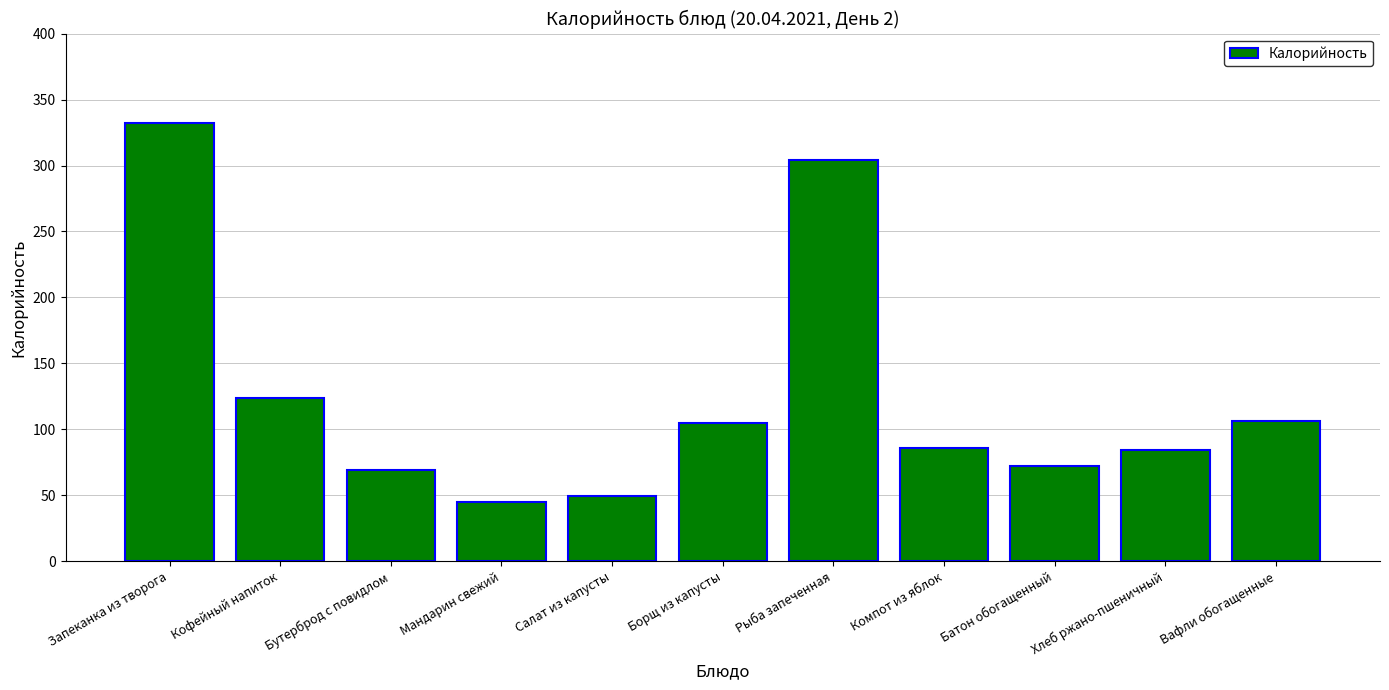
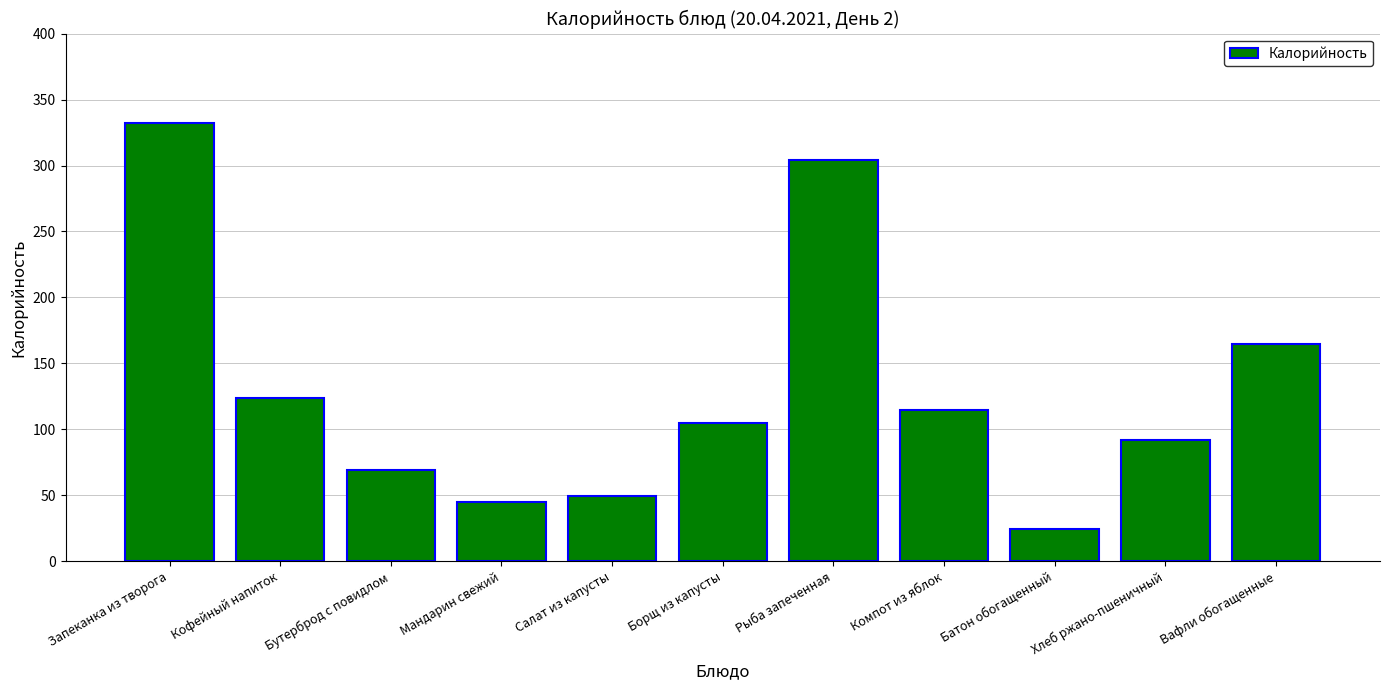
Компот из яблок: 86 -> 115
Батон обогащенный: 72 -> 25
Хлеб ржано-пшеничный: 84 -> 92
Вафли обогащенные: 106 -> 165
